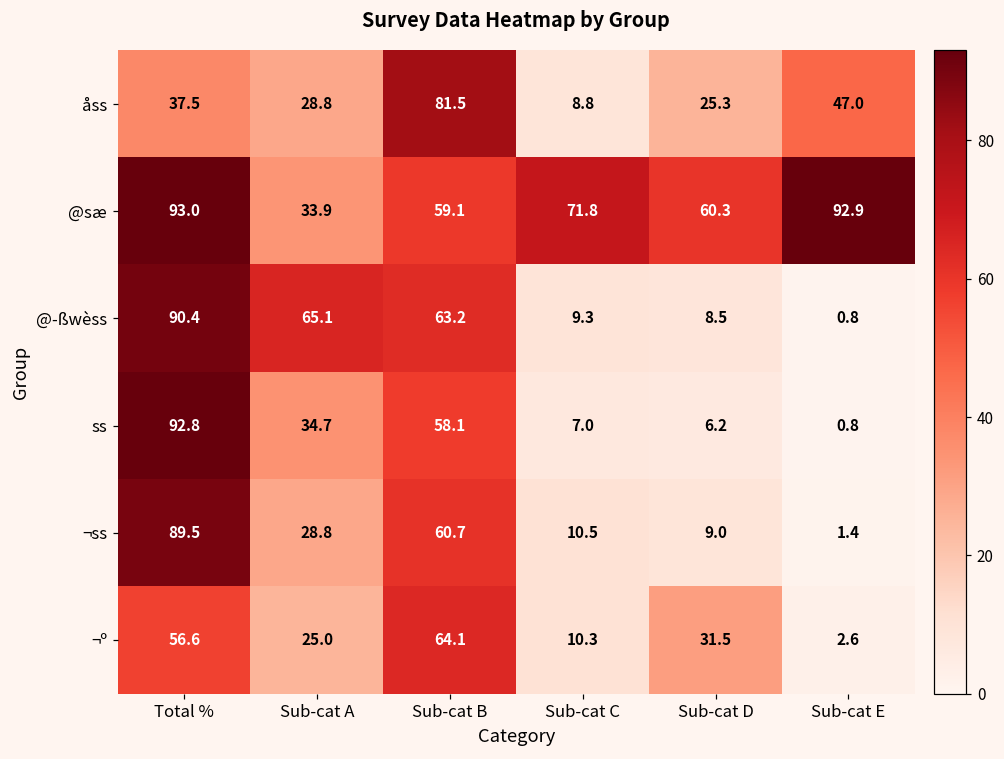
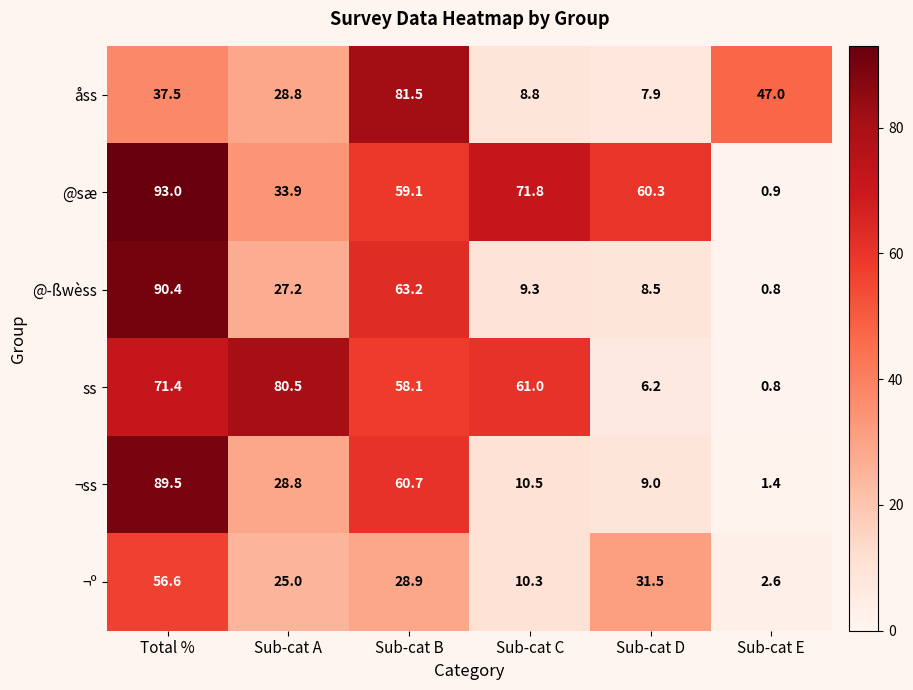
åss, Sub-cat D: 25.3 -> 7.9
@sæ, Sub-cat E: 92.9 -> 0.9
@­ßwèss, Sub-cat A: 65.1 -> 27.2
ss, Total %: 92.8 -> 71.4
ss, Sub-cat A: 34.7 -> 80.5
ss, Sub-cat C: 7.0 -> 61.0
¬º, Sub-cat B: 64.1 -> 28.9
